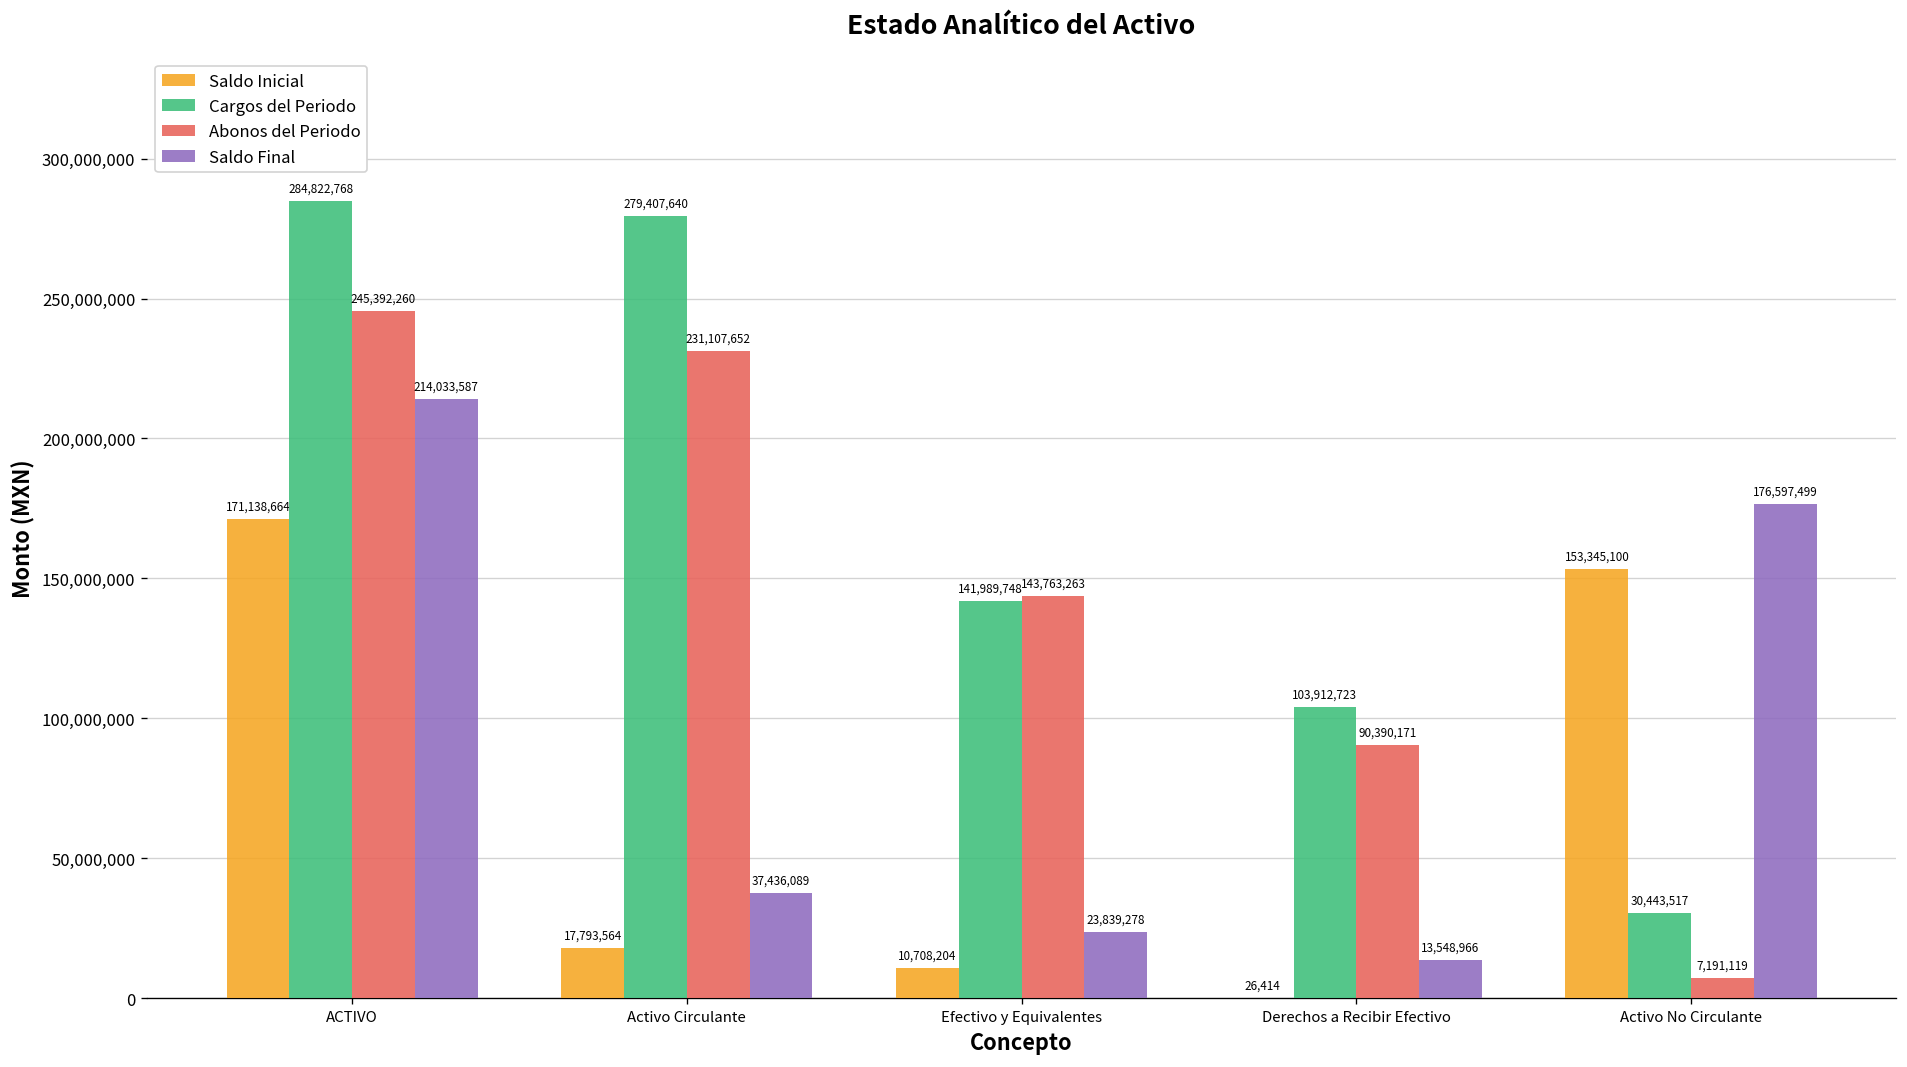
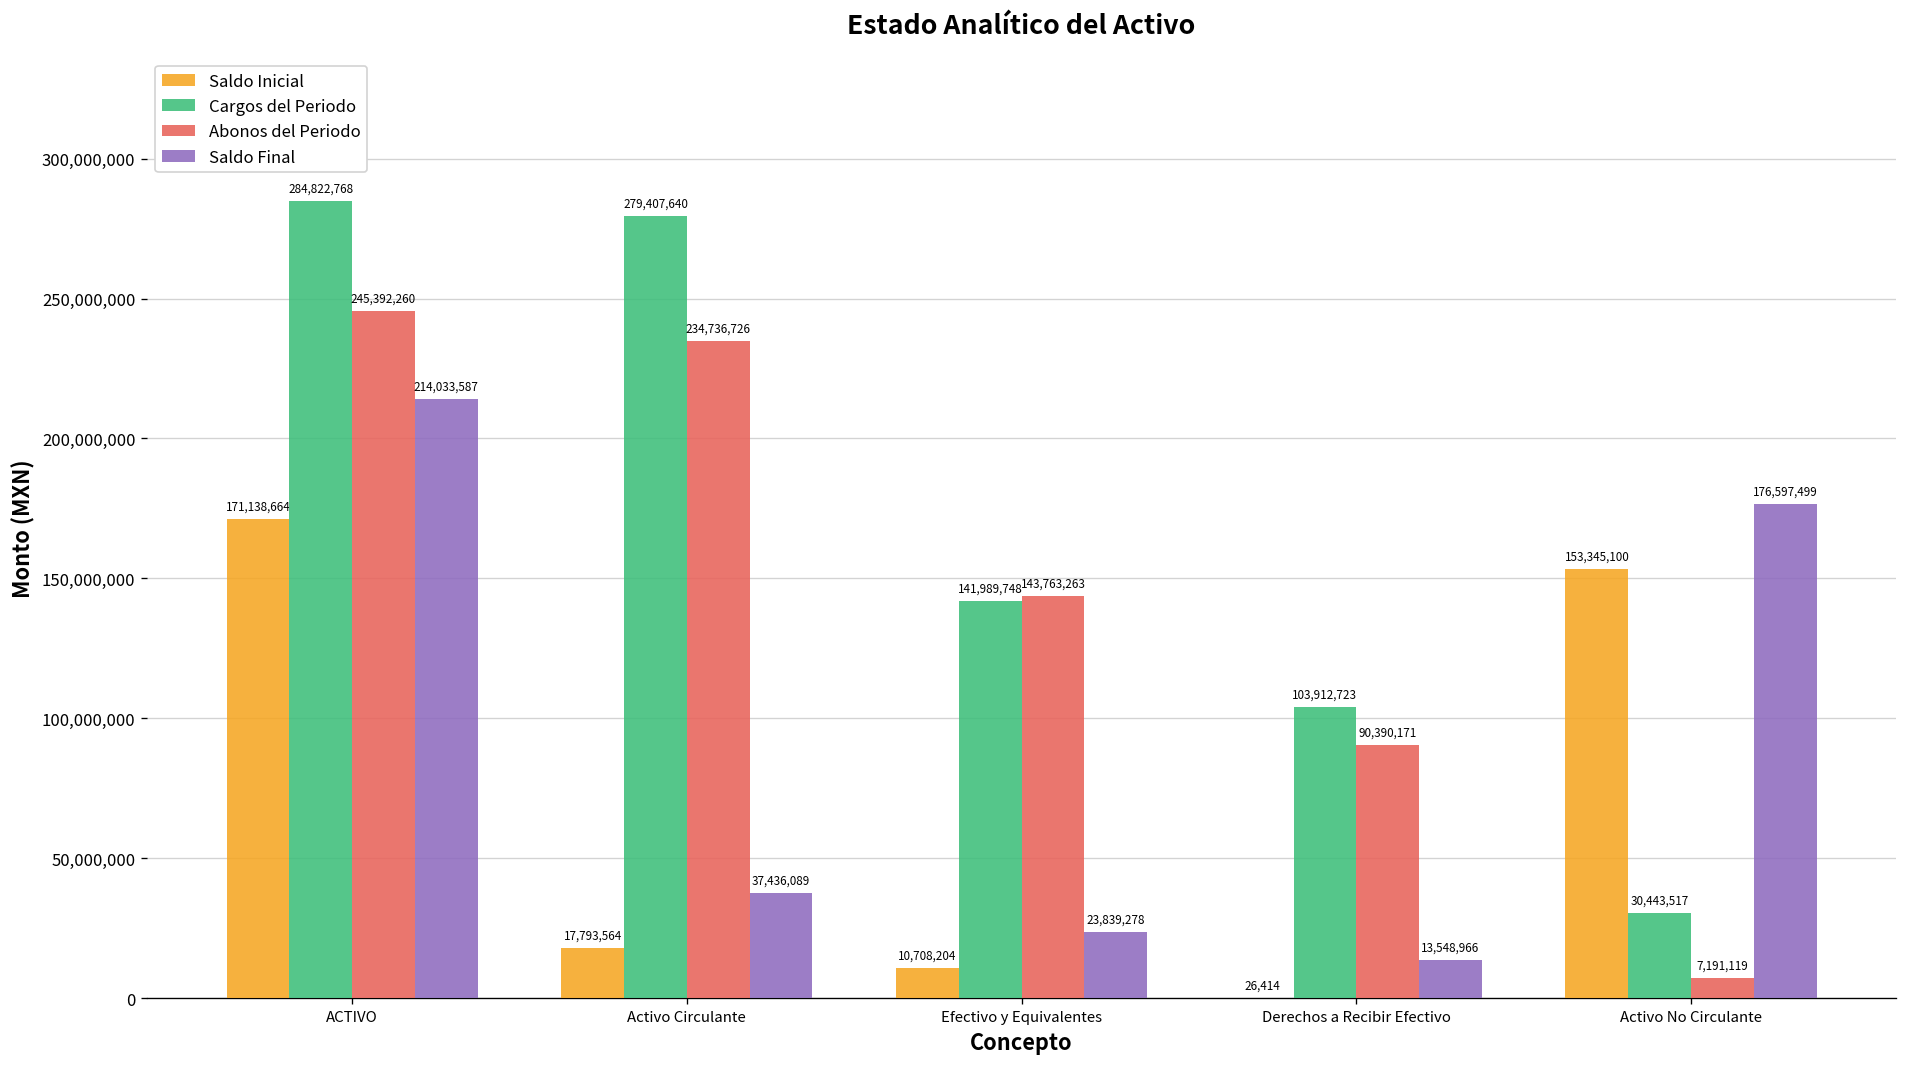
Abonos del Periodo, Activo Circulante: 231,107,652 -> 234,736,726
